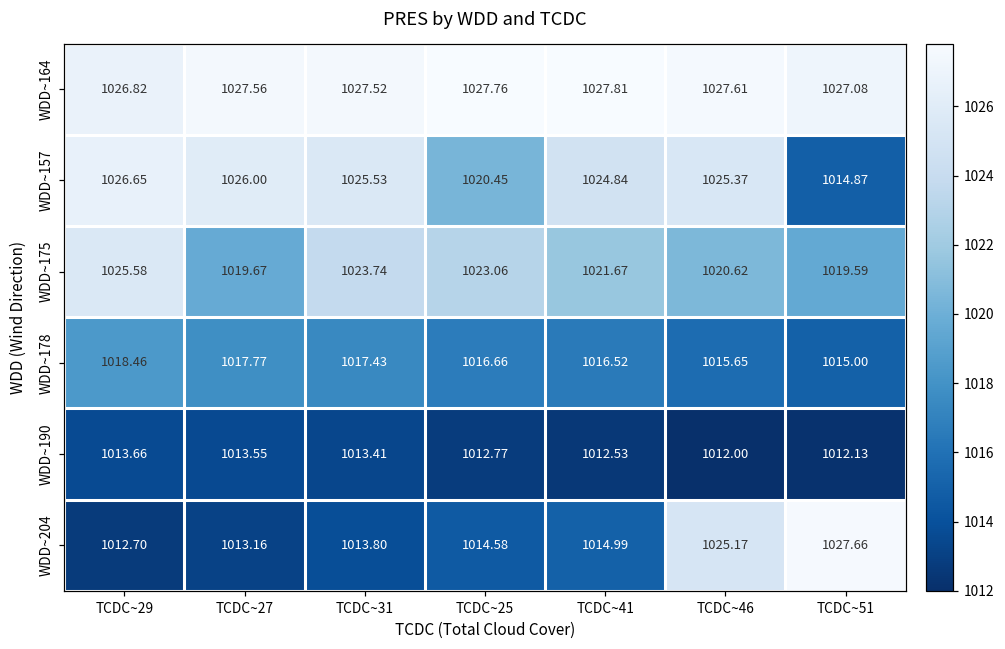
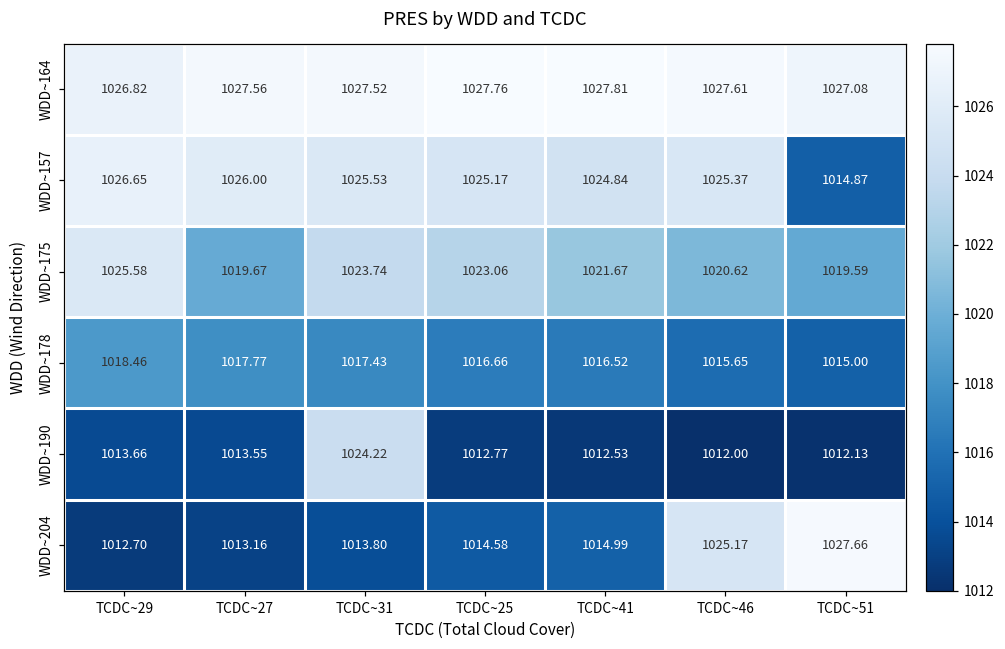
WDD~157, TCDC~25: 1020.45 -> 1025.17
WDD~190, TCDC~31: 1013.41 -> 1024.22
